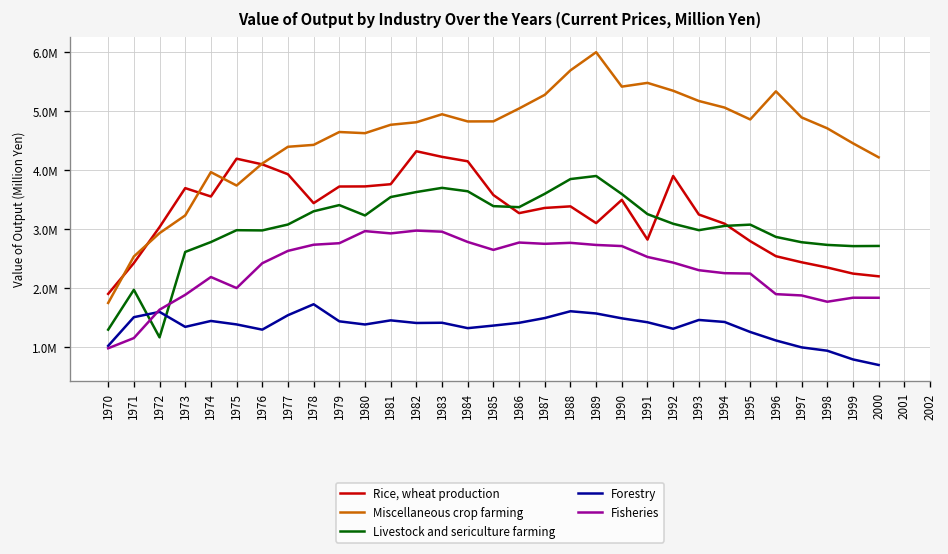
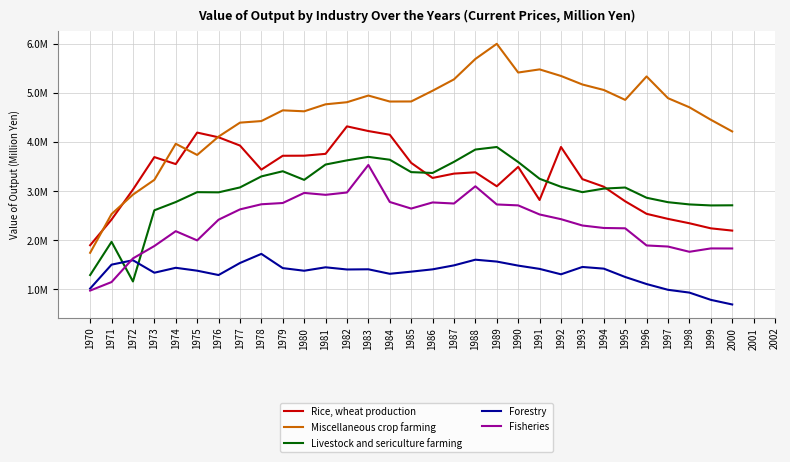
Fisheries, 1983: 3000000 -> 3500000
Fisheries, 1988: 2800000 -> 3100000
